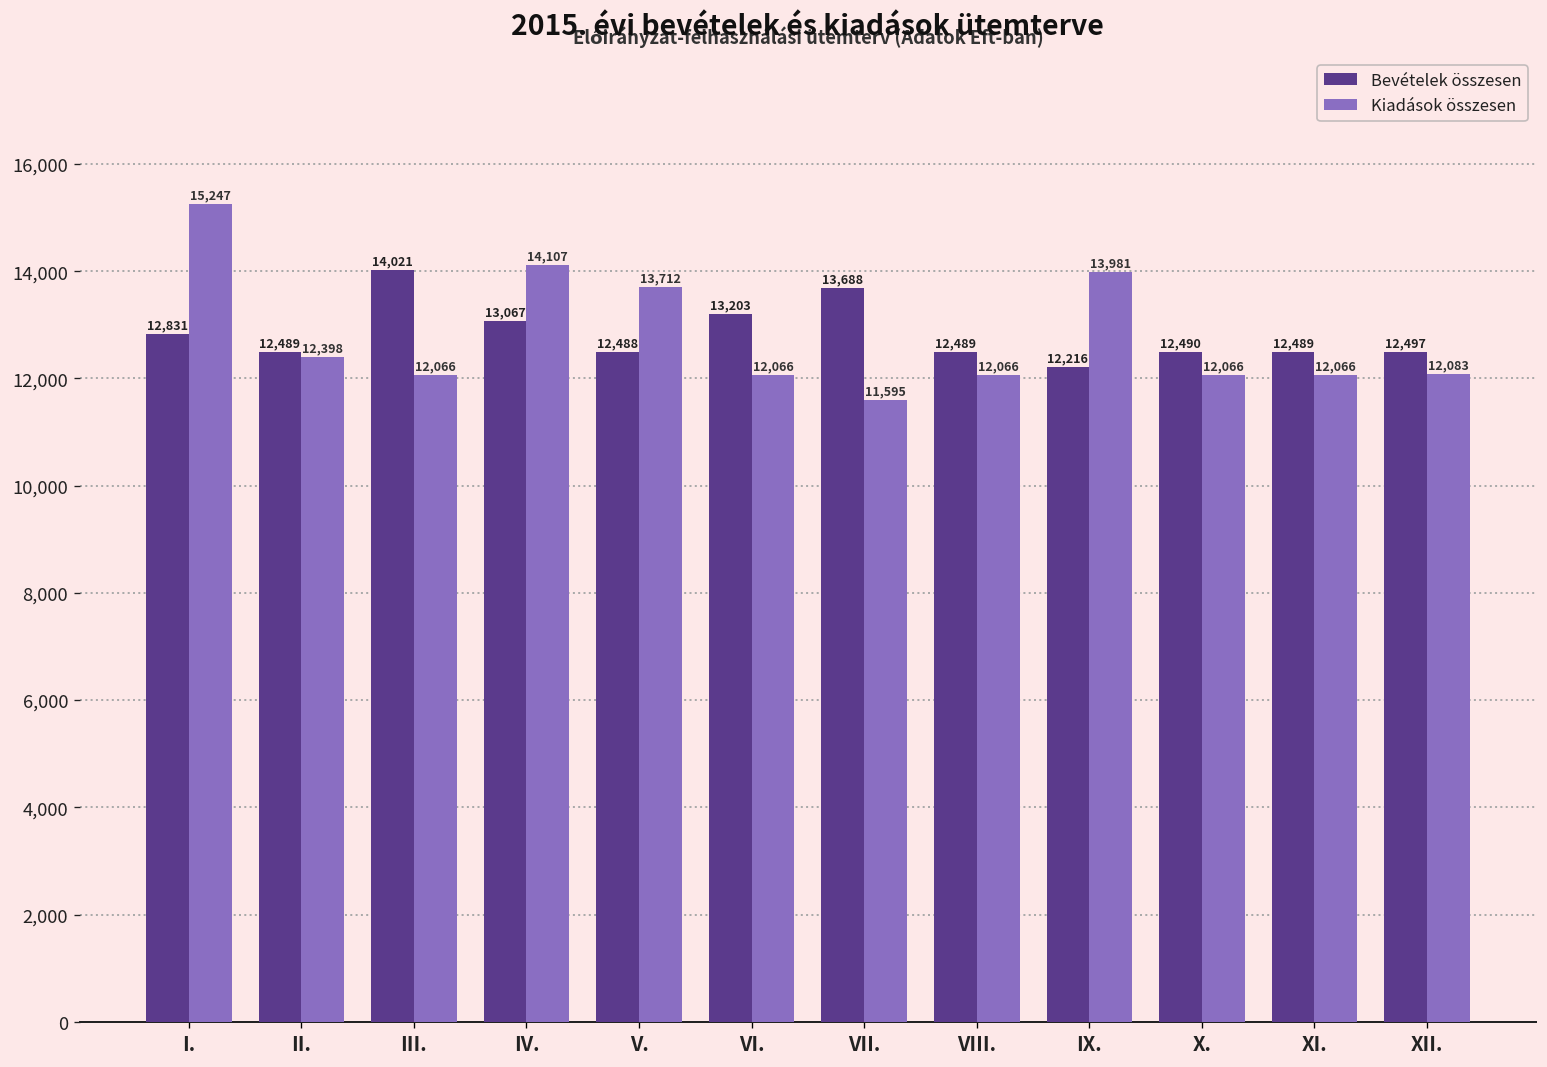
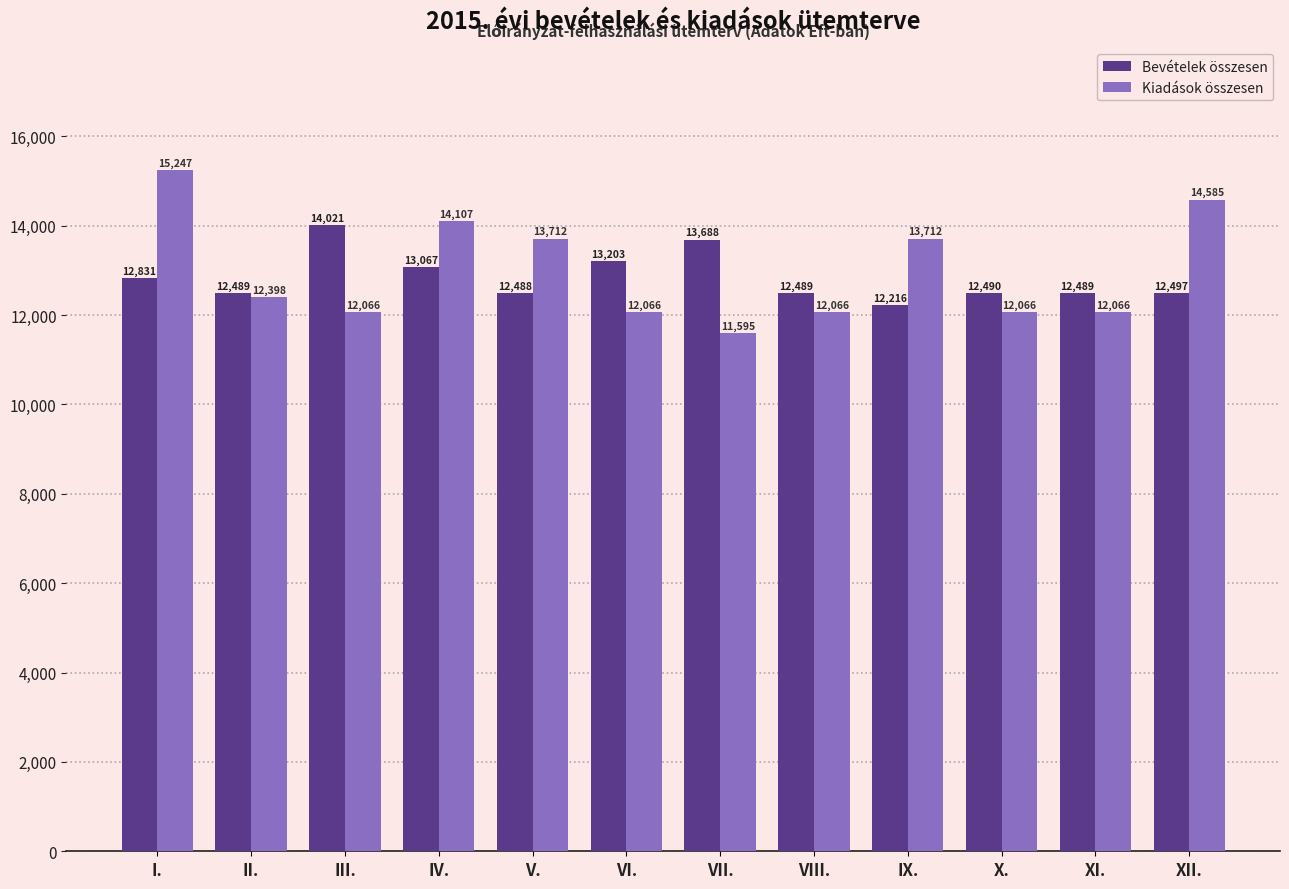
Kiadások összesen, IX.: 13,981 -> 13,712
Kiadások összesen, XII.: 12,083 -> 14,585
